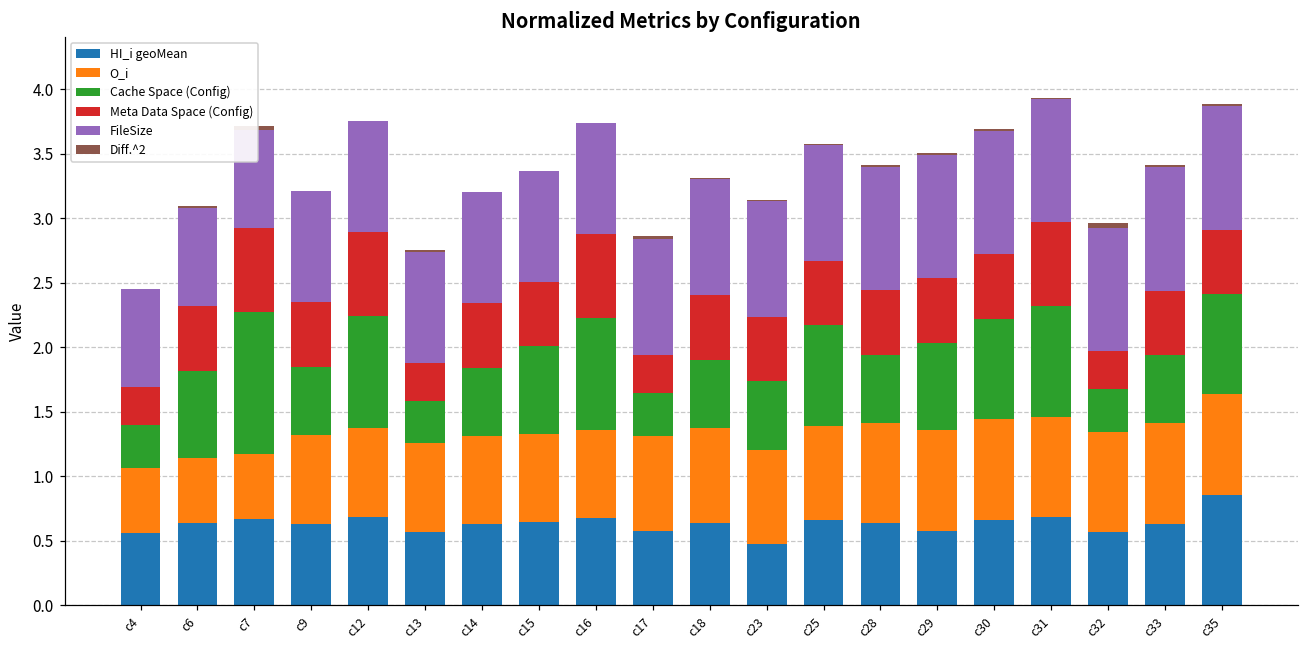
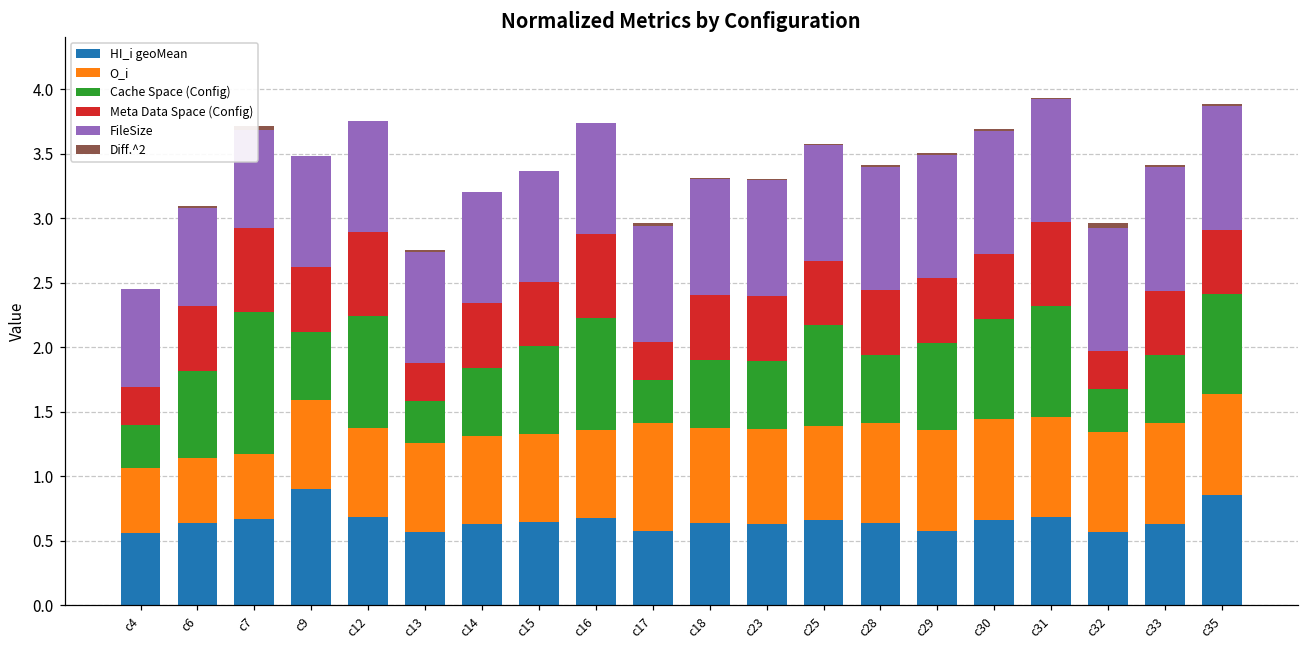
HI_i geoMean, c9: 0.63 -> 0.90
O_i, c17: 0.74 -> 0.84
HI_i geoMean, c23: 0.47 -> 0.63
